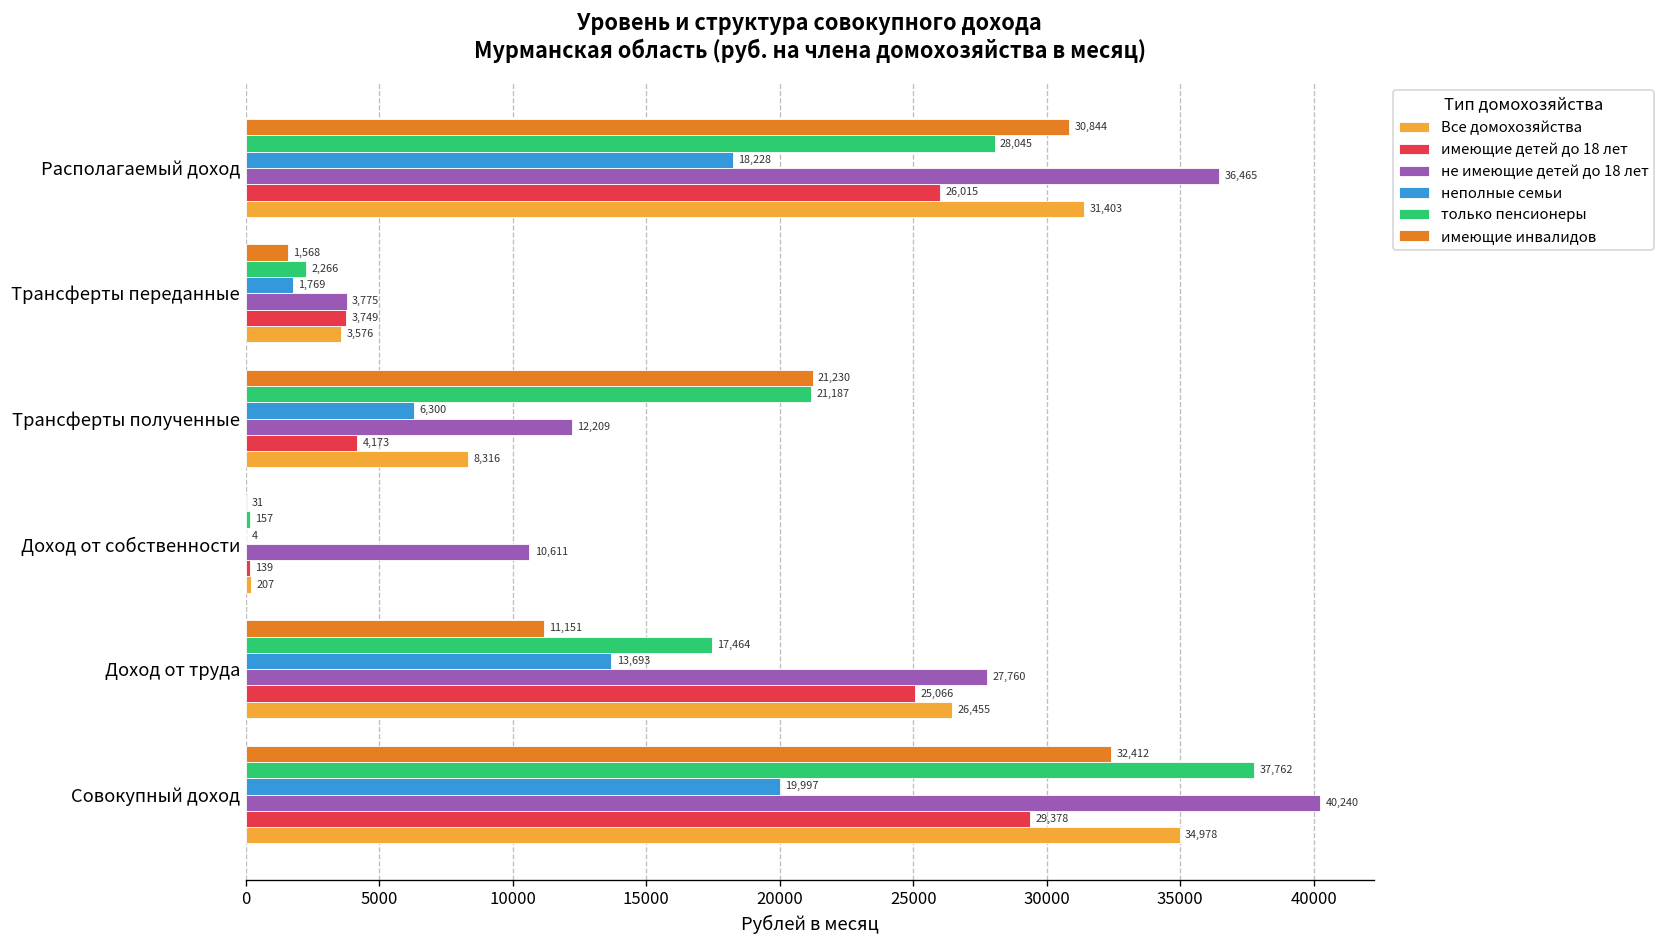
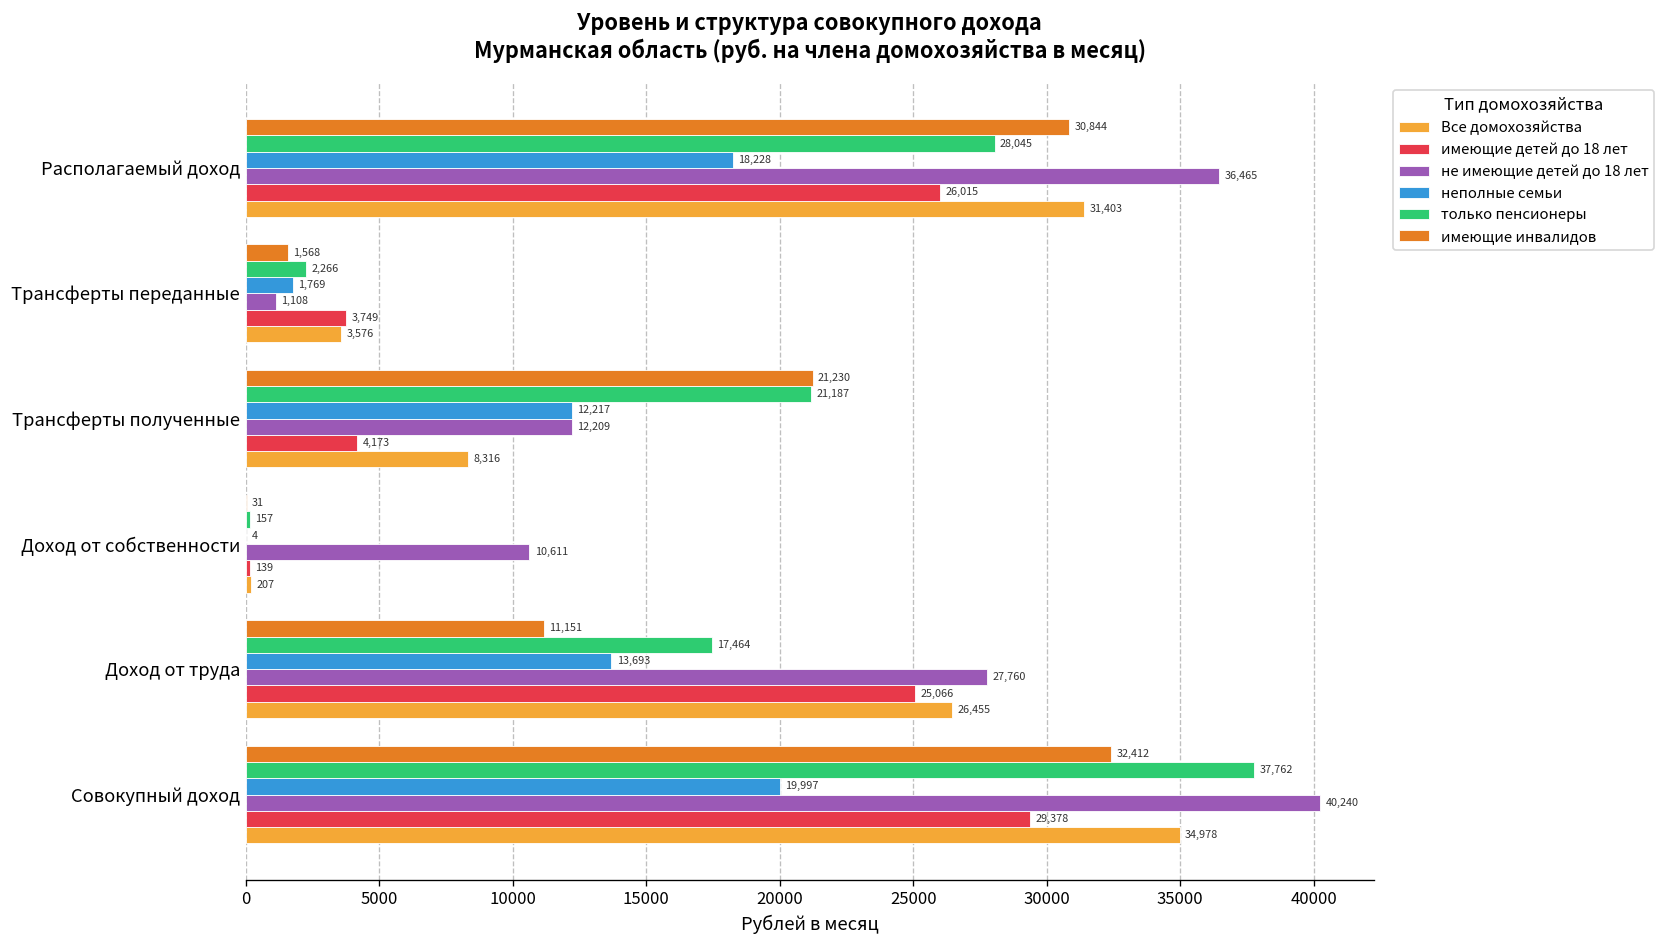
не имеющие детей до 18 лет, Трансферты переданные: 3,775 -> 1,108
неполные семьи, Трансферты полученные: 6,300 -> 12,217
